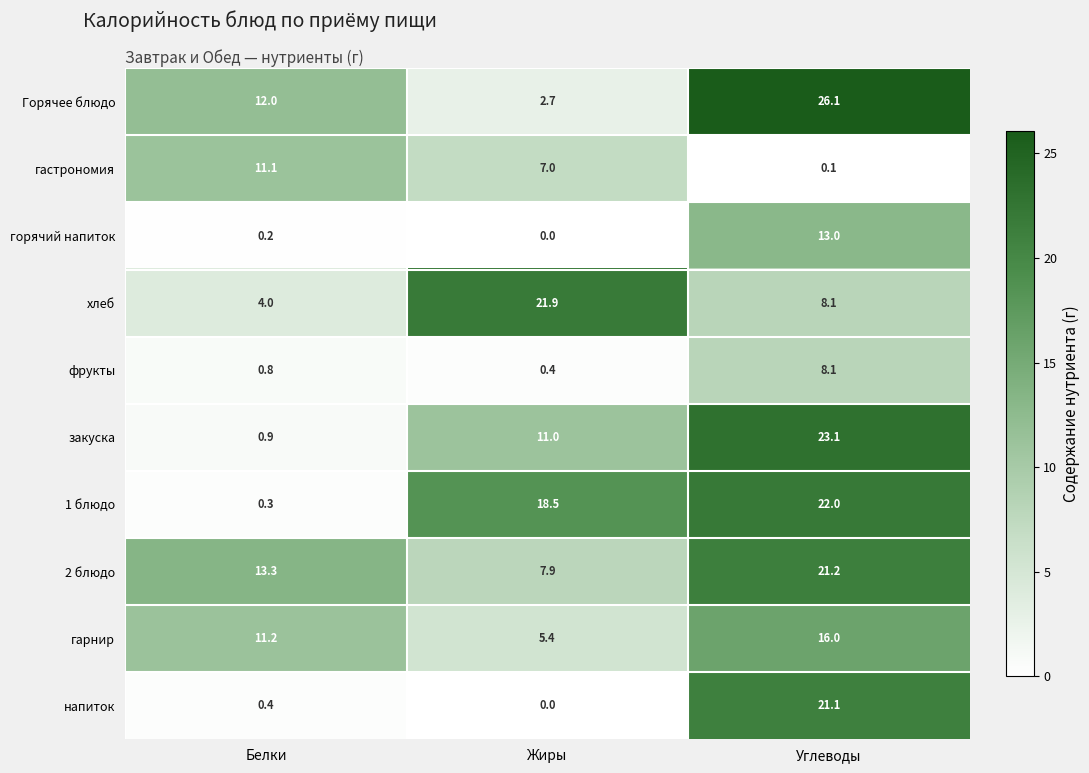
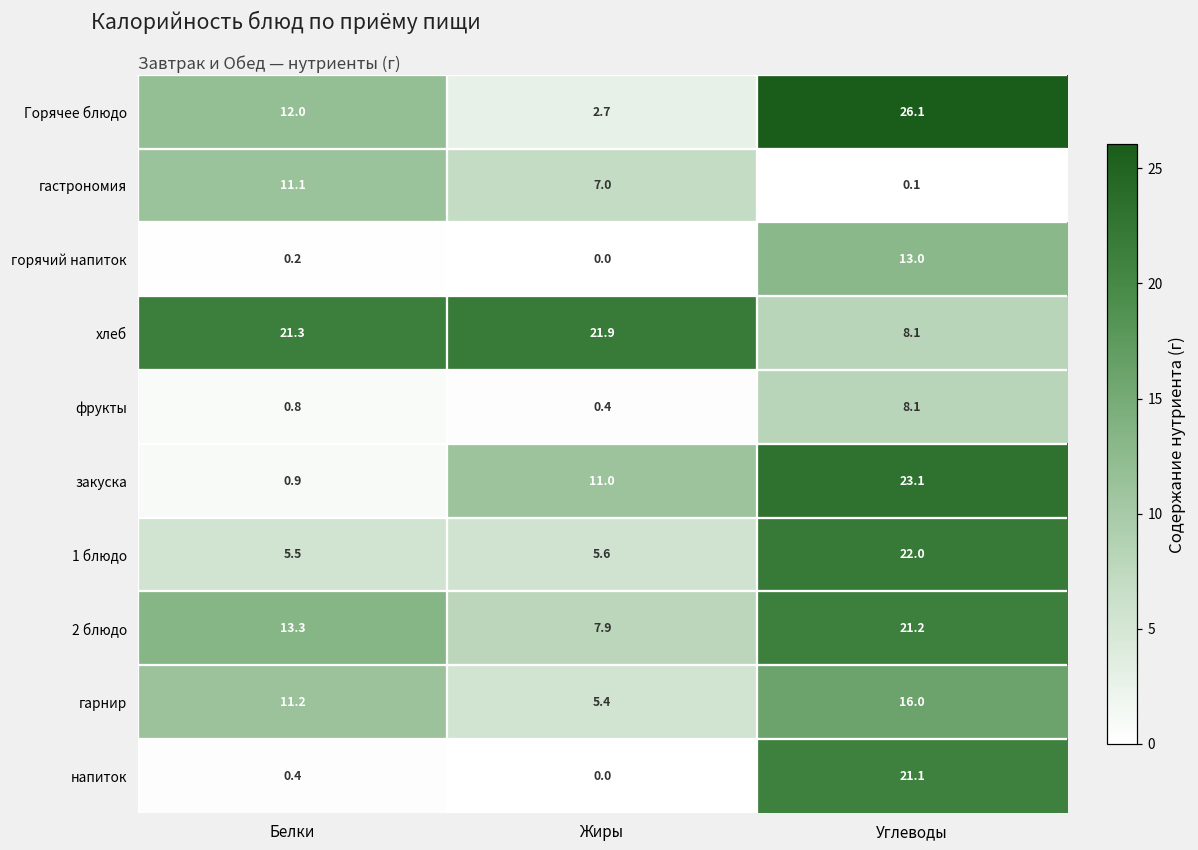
хлеб, Белки: 4.0 -> 21.3
1 блюдо, Белки: 0.3 -> 5.5
1 блюдо, Жиры: 18.5 -> 5.6
